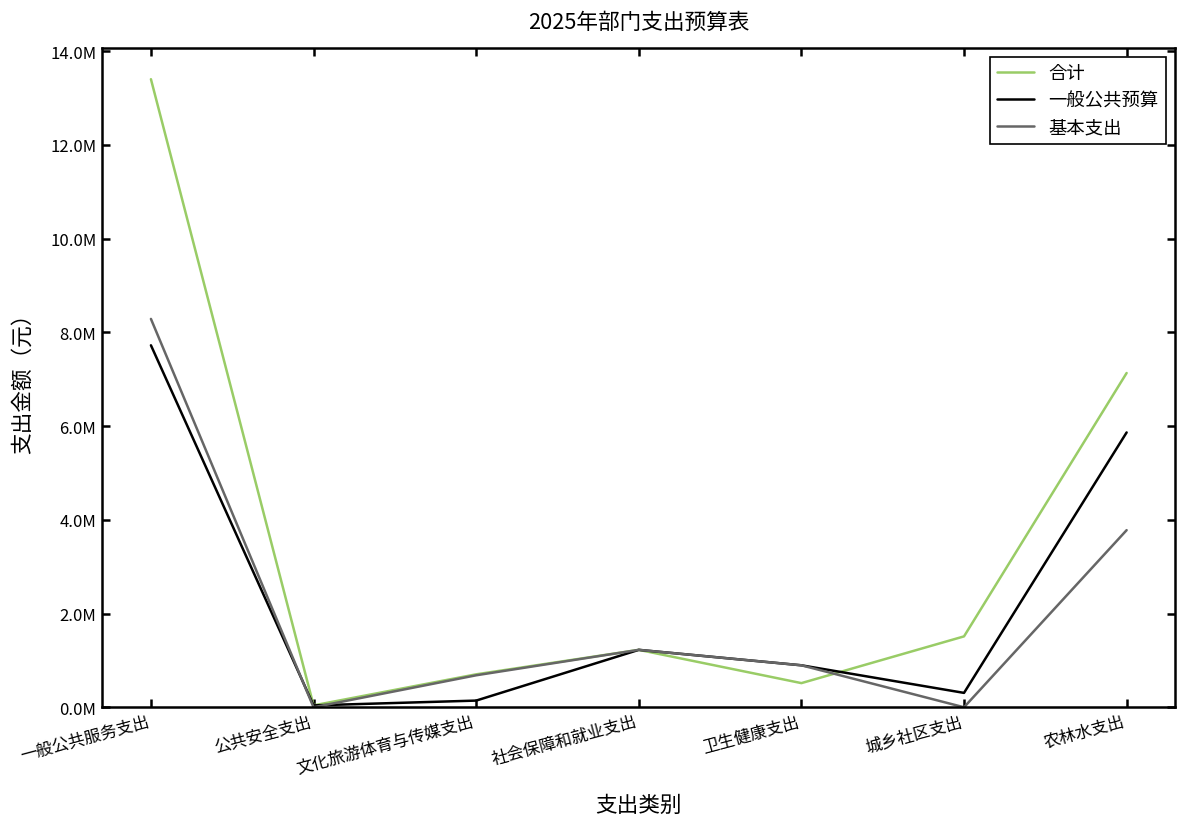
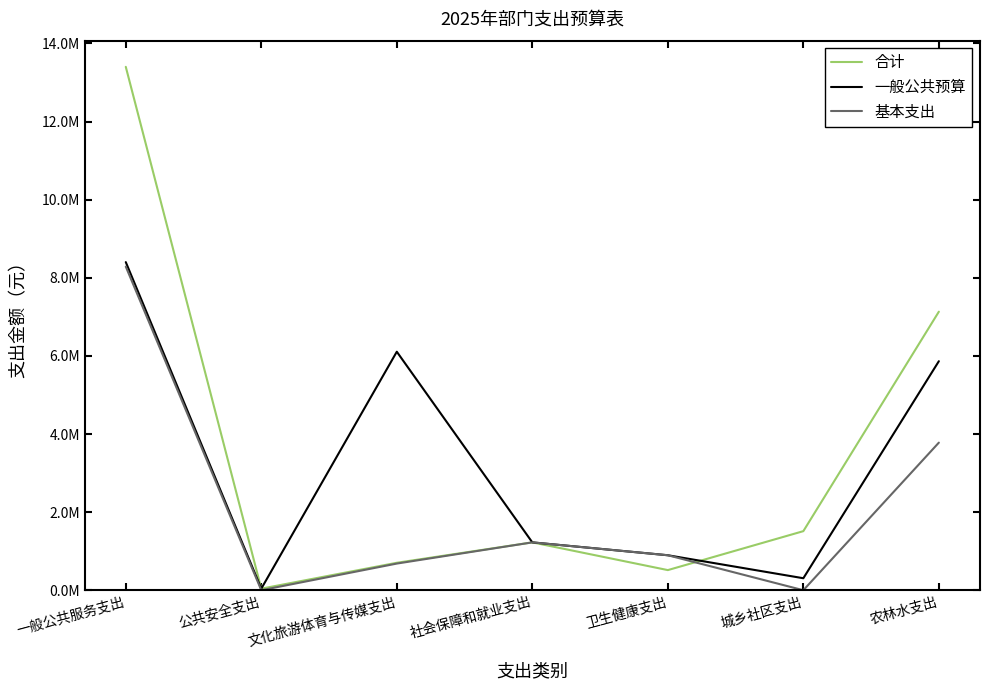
一般公共预算, 一般公共服务支出: 7700000 -> 8400000
一般公共预算, 文化旅游体育与传媒支出: 100000 -> 6100000
